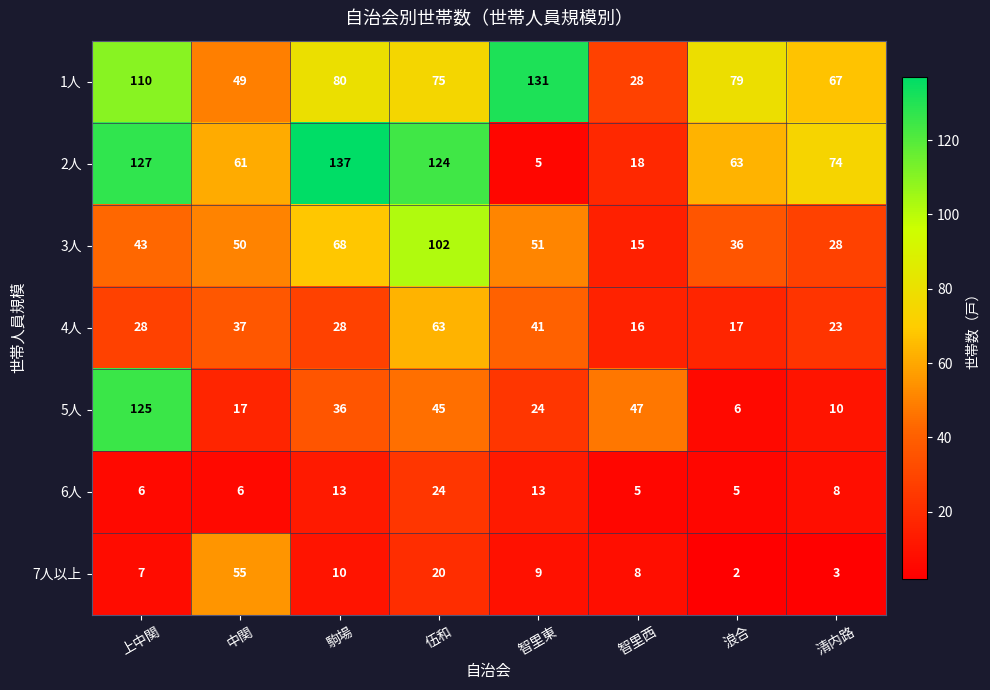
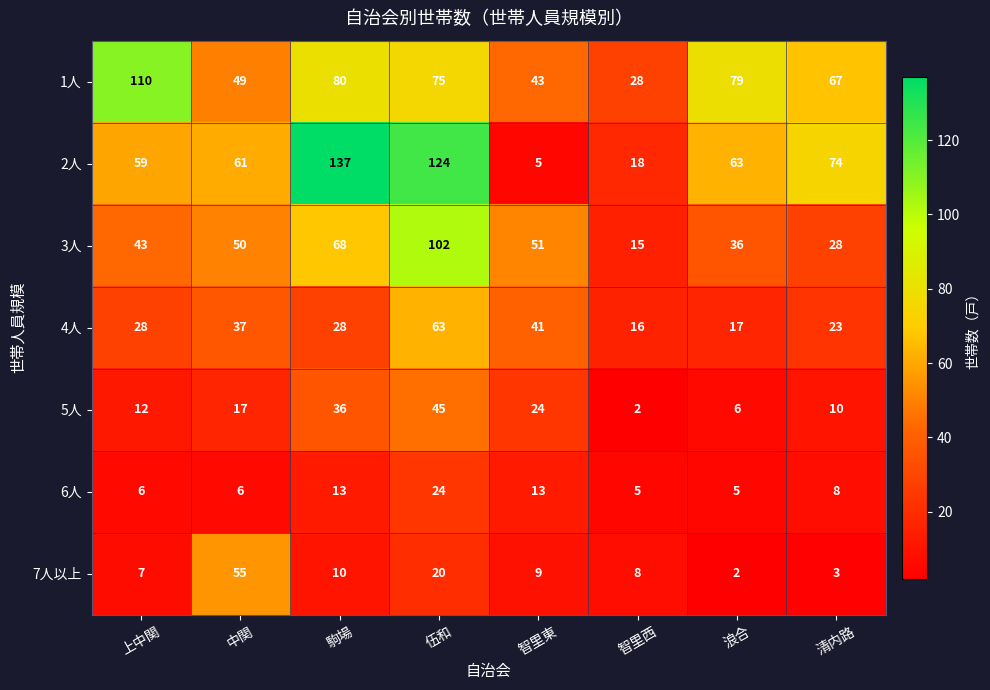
1人, 智里東: 131 -> 43
2人, 上中関: 127 -> 59
5人, 上中関: 125 -> 12
5人, 智里西: 47 -> 2
